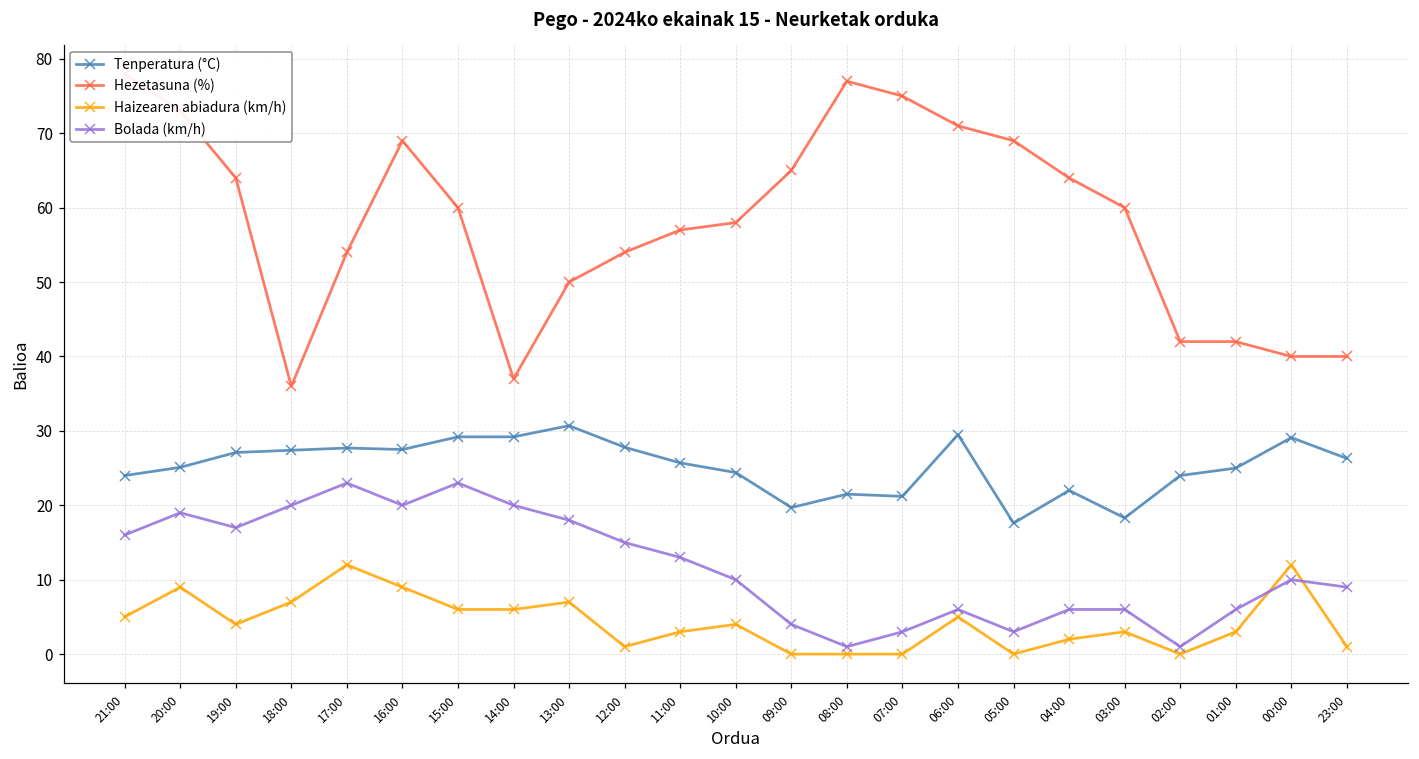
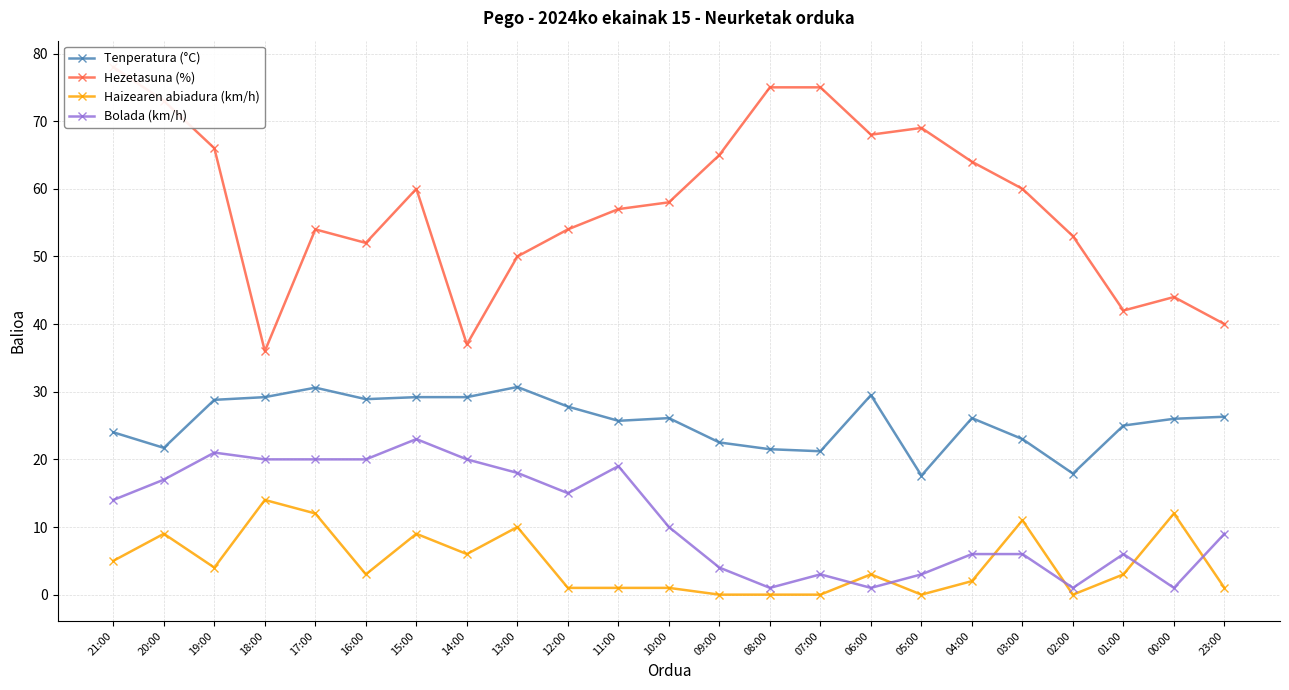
Bolada (km/h), 21:00: 16 -> 14
Tenperatura (°C), 20:00: 25 -> 22
Bolada (km/h), 20:00: 19 -> 17
Tenperatura (°C), 19:00: 27 -> 29
Hezetasuna (%), 19:00: 64 -> 66
Bolada (km/h), 19:00: 17 -> 21
Tenperatura (°C), 18:00: 27 -> 29
Haizearen abiadura (km/h), 18:00: 7 -> 14
Tenperatura (°C), 17:00: 28 -> 31
Bolada (km/h), 17:00: 23 -> 20
Tenperatura (°C), 16:00: 28 -> 29
Hezetasuna (%), 16:00: 69 -> 52
Haizearen abiadura (km/h), 16:00: 9 -> 3
Haizearen abiadura (km/h), 15:00: 6 -> 9
Haizearen abiadura (km/h), 13:00: 7 -> 10
Haizearen abiadura (km/h), 11:00: 3 -> 1
Bolada (km/h), 11:00: 13 -> 19
Tenperatura (°C), 10:00: 24 -> 26
Haizearen abiadura (km/h), 10:00: 4 -> 1
Tenperatura (°C), 09:00: 20 -> 23
Hezetasuna (%), 08:00: 77 -> 75
Hezetasuna (%), 06:00: 71 -> 68
Haizearen abiadura (km/h), 06:00: 5 -> 3
Bolada (km/h), 06:00: 6 -> 1
Tenperatura (°C), 04:00: 22 -> 26
Tenperatura (°C), 03:00: 18 -> 23
Haizearen abiadura (km/h), 03:00: 3 -> 11
Tenperatura (°C), 02:00: 24 -> 18
Hezetasuna (%), 02:00: 42 -> 53
Tenperatura (°C), 00:00: 29 -> 26
Hezetasuna (%), 00:00: 40 -> 44
Bolada (km/h), 00:00: 10 -> 1
